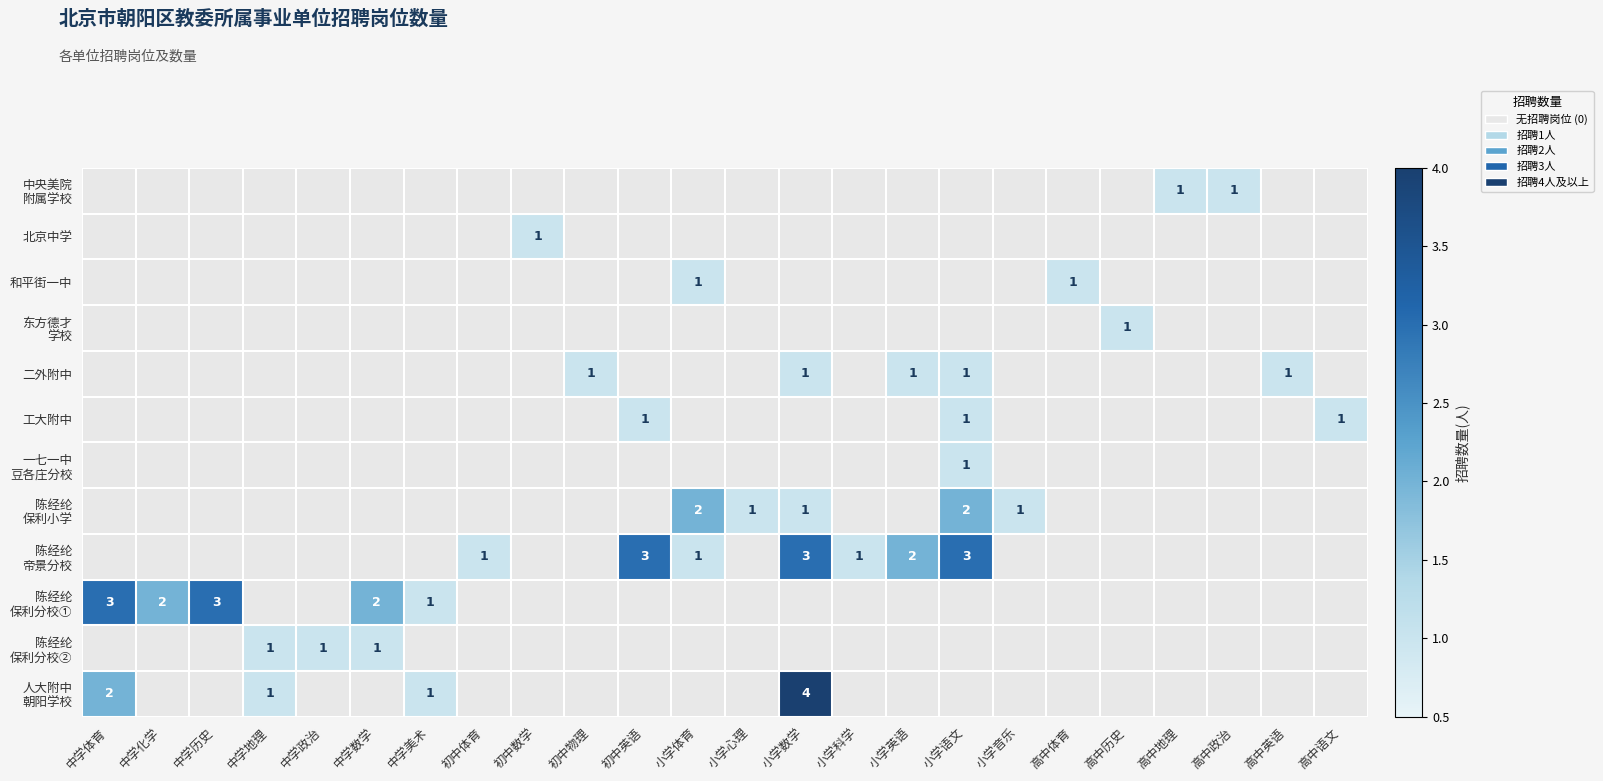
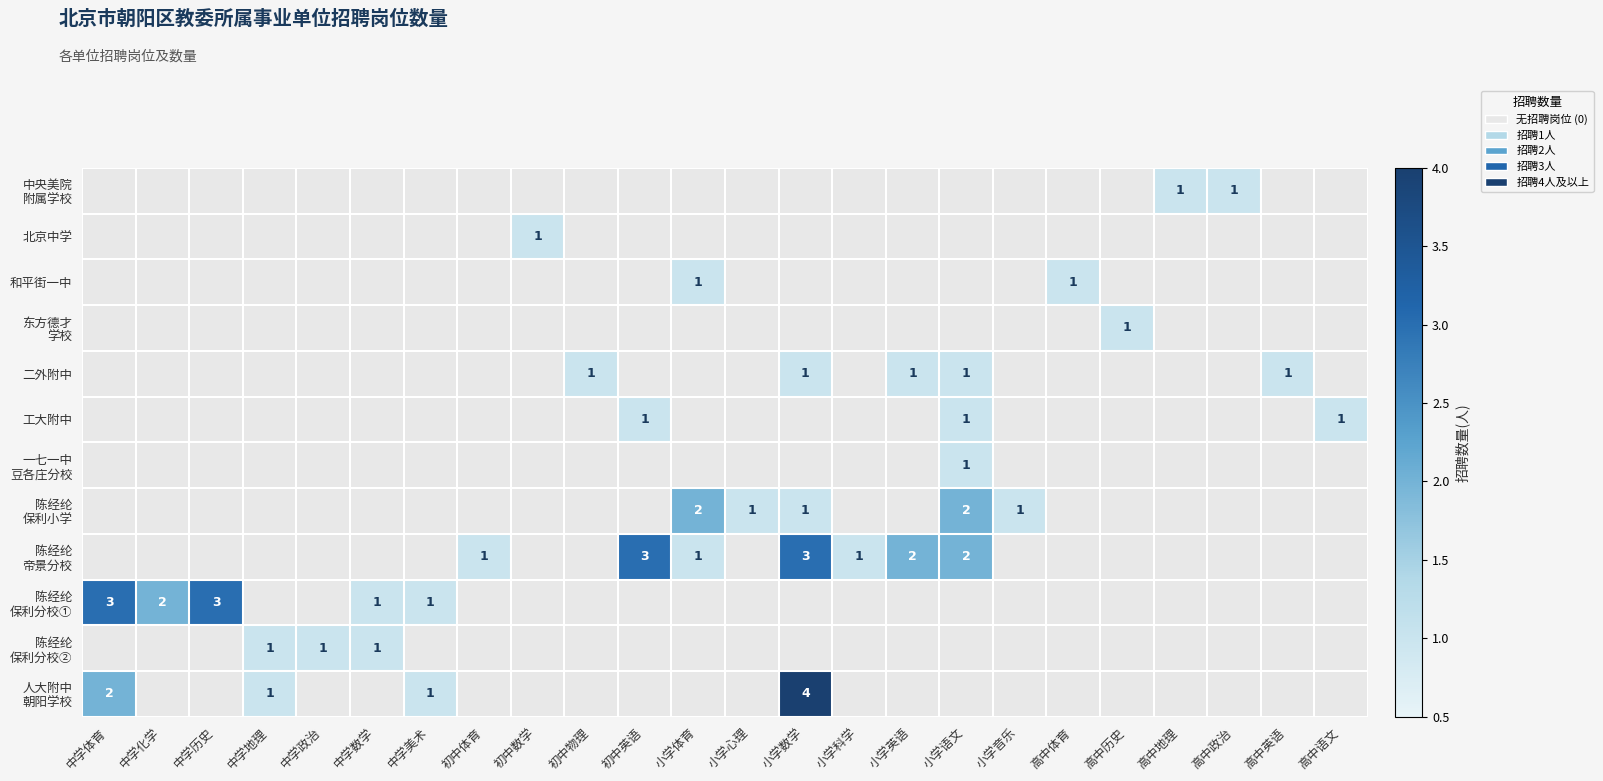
陈经纶 帝景分校, 小学语文: 3 -> 2
陈经纶 保利分校①, 中学数学: 2 -> 1
